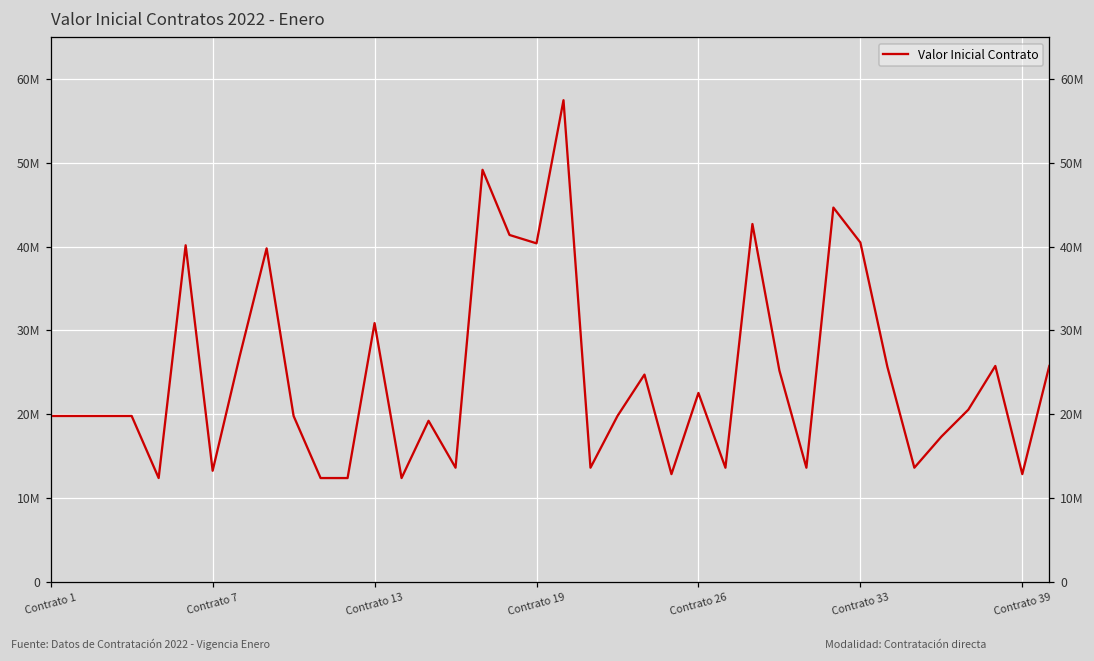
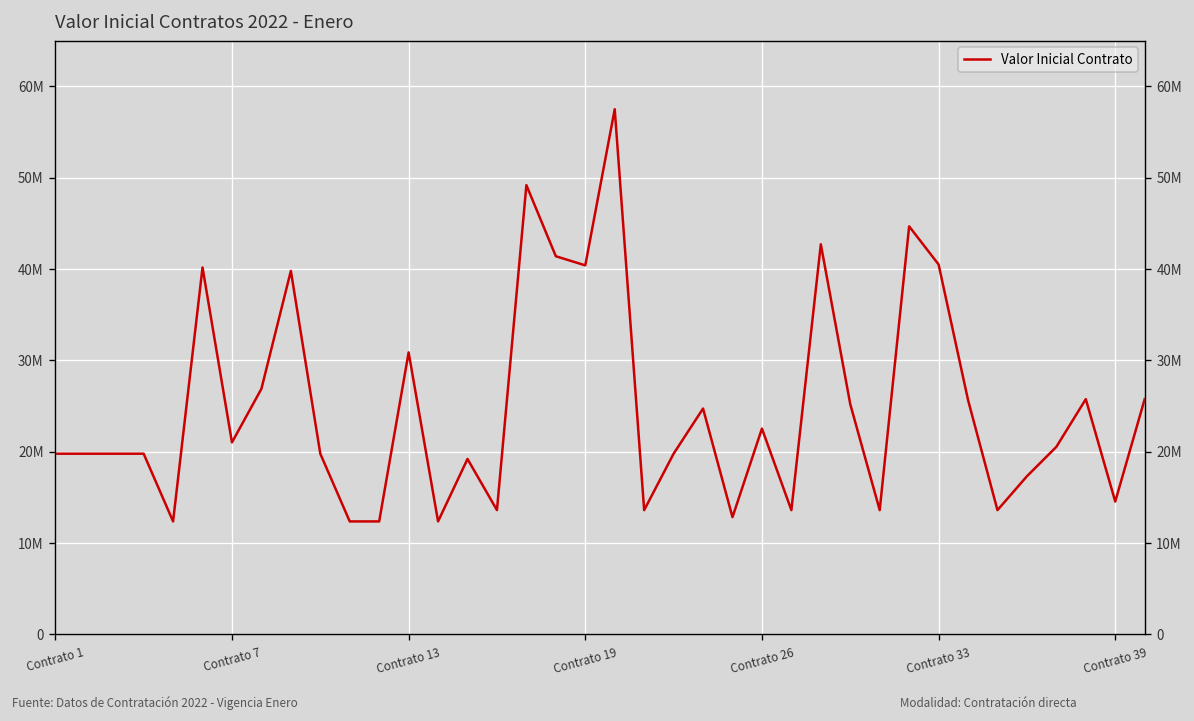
Contrato 7: 13000000 -> 21000000
Contrato 39: 13000000 -> 15000000
